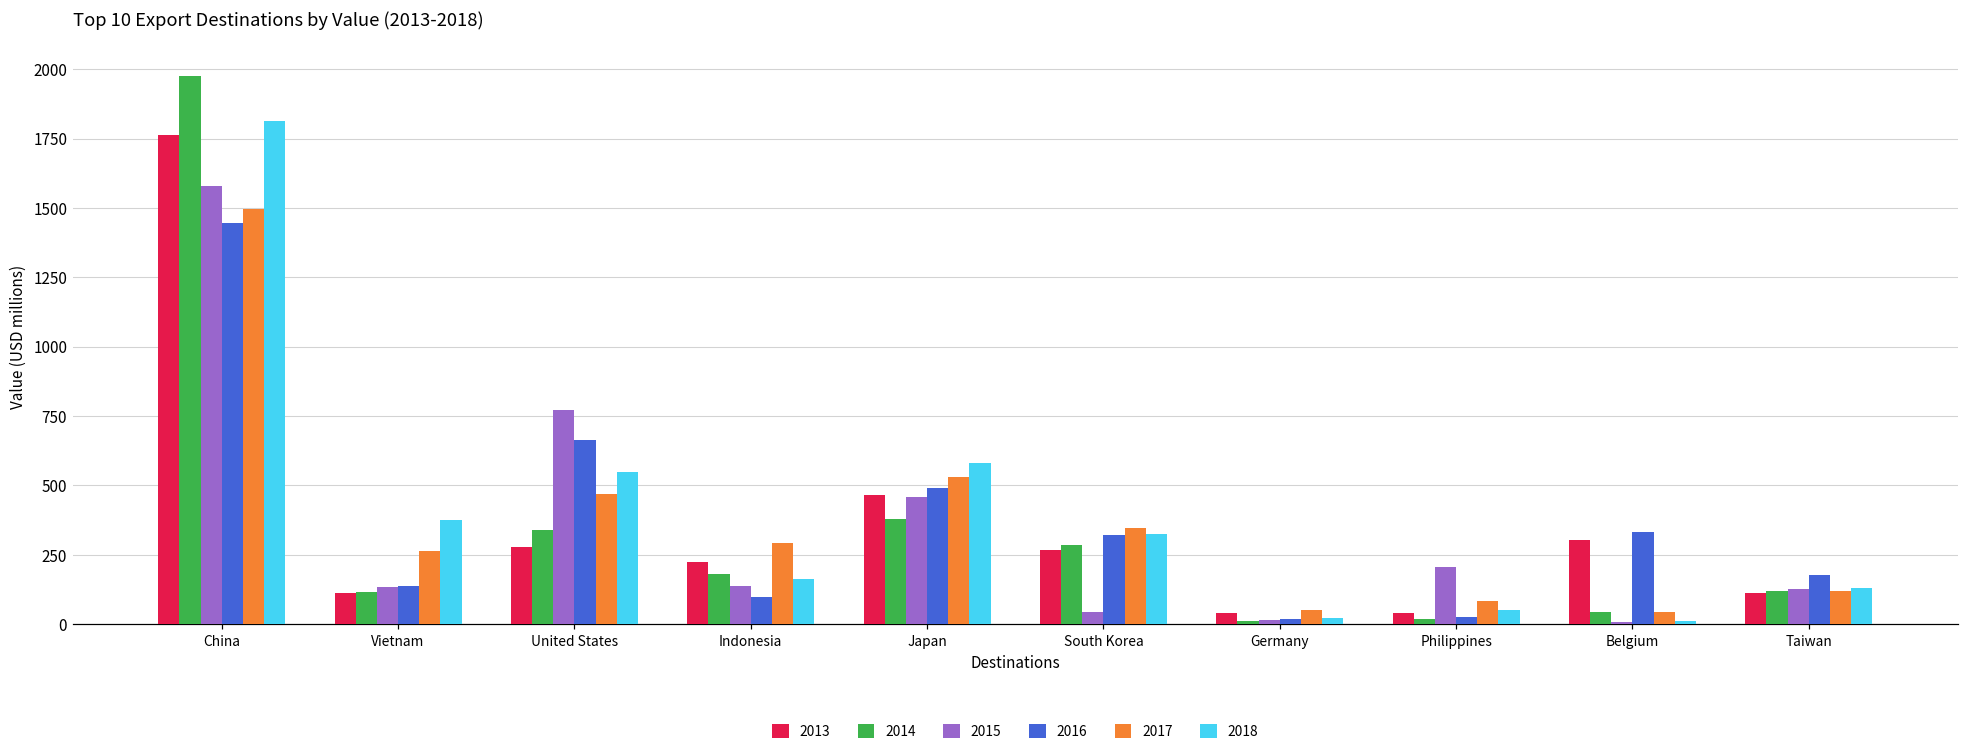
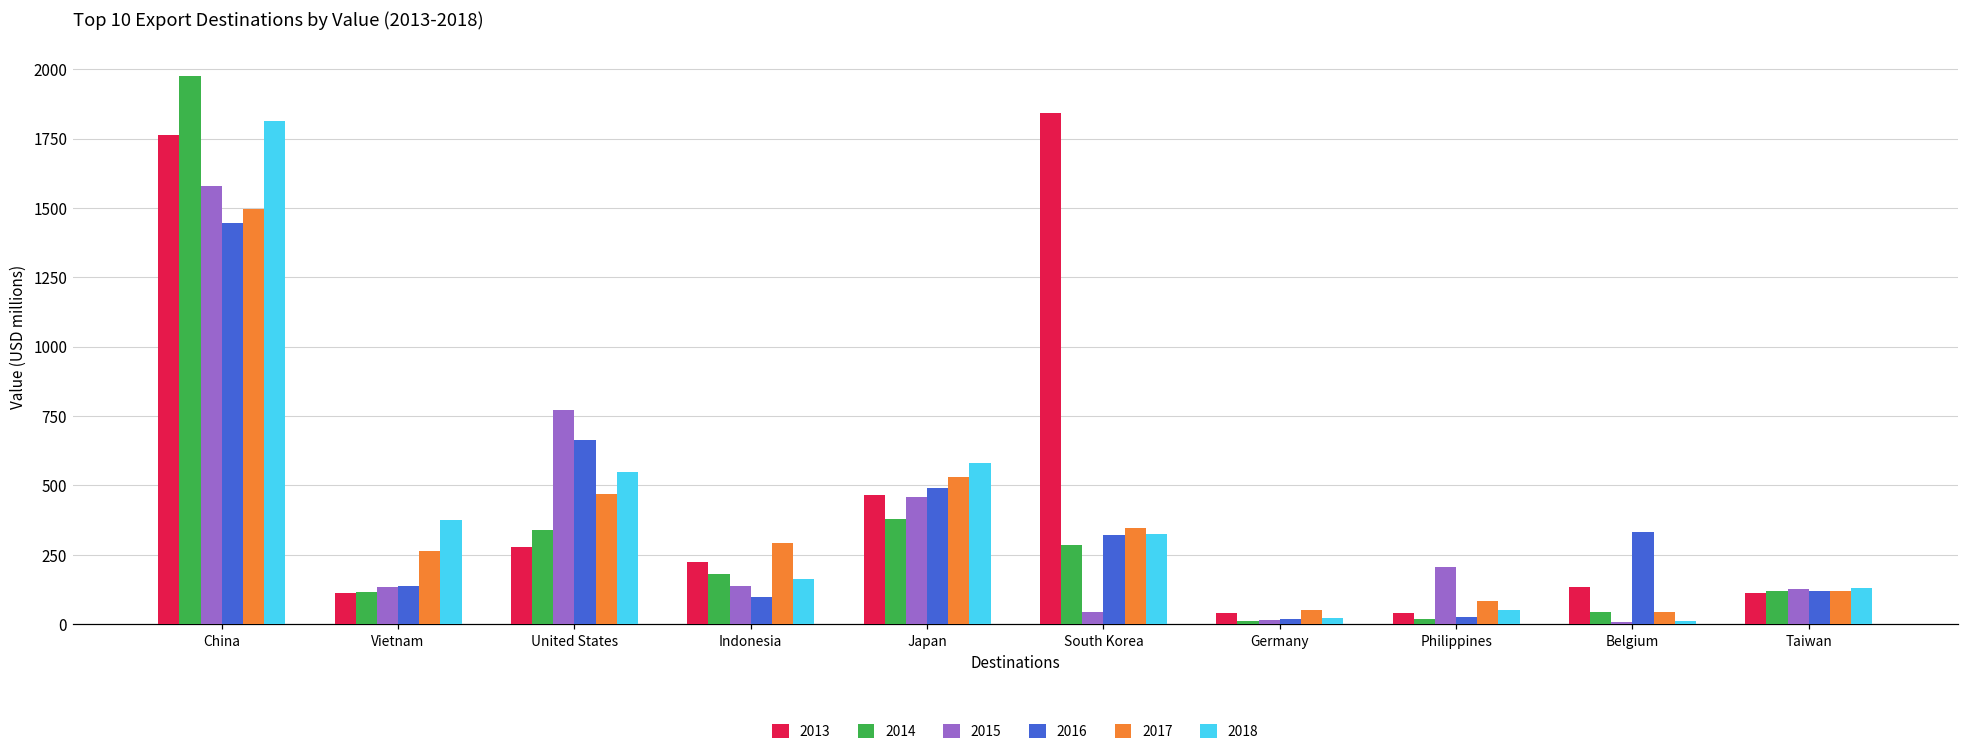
2013, South Korea: 270 -> 1840
2013, Belgium: 300 -> 140
2016, Taiwan: 180 -> 120
